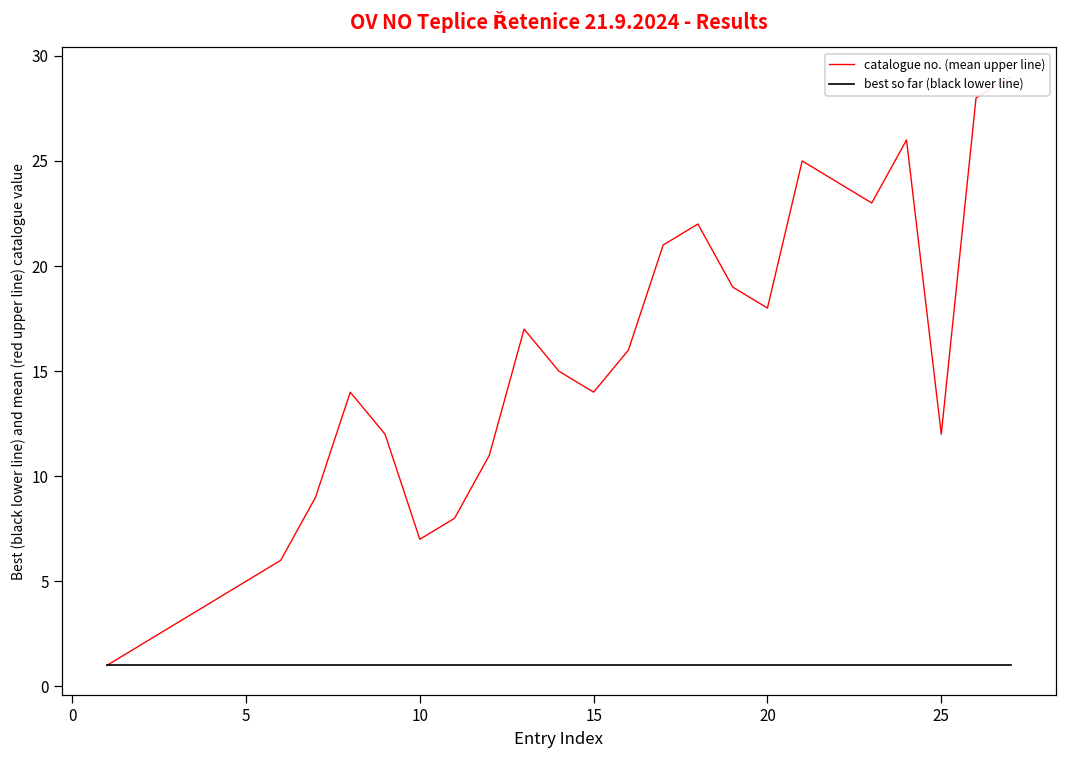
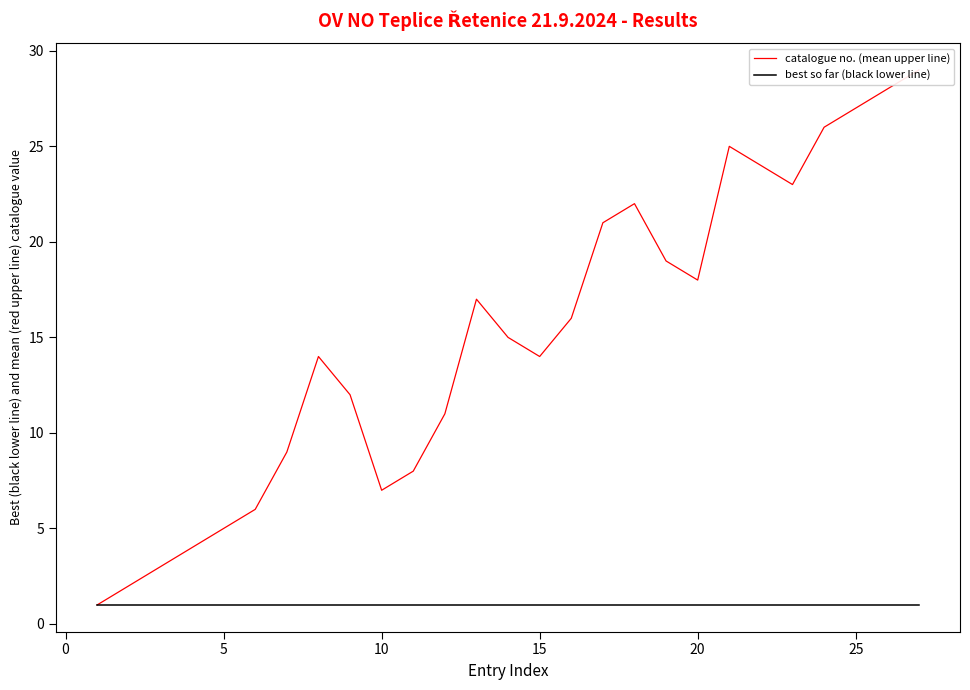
catalogue no. (mean upper line), 25: 12 -> 27
